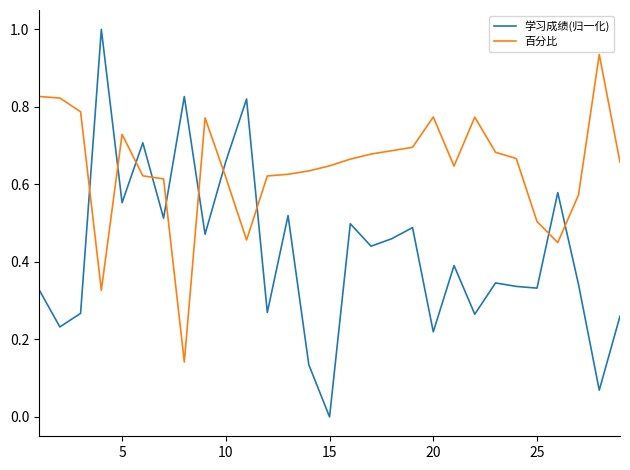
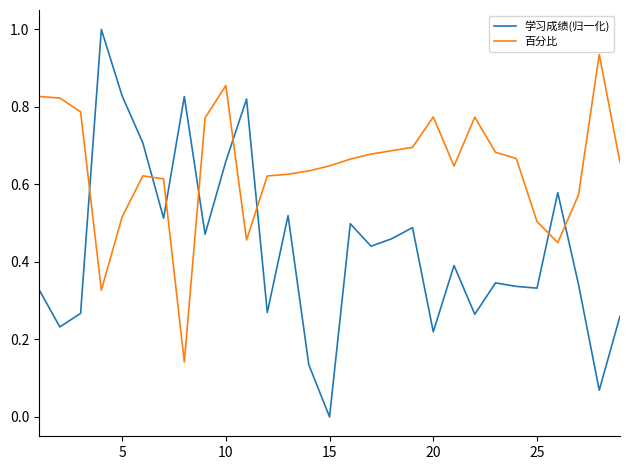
学习成绩(归一化), 5: 0.55 -> 0.83
百分比, 5: 0.73 -> 0.52
百分比, 10: 0.62 -> 0.85
